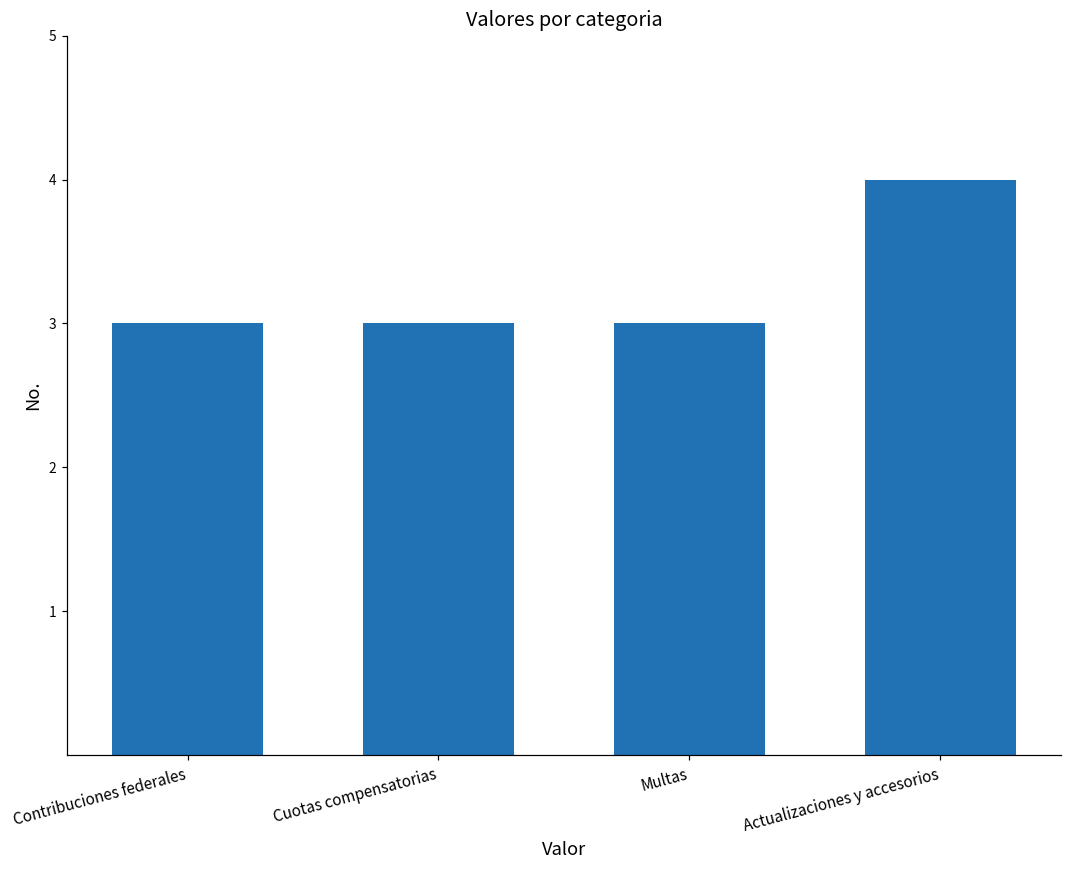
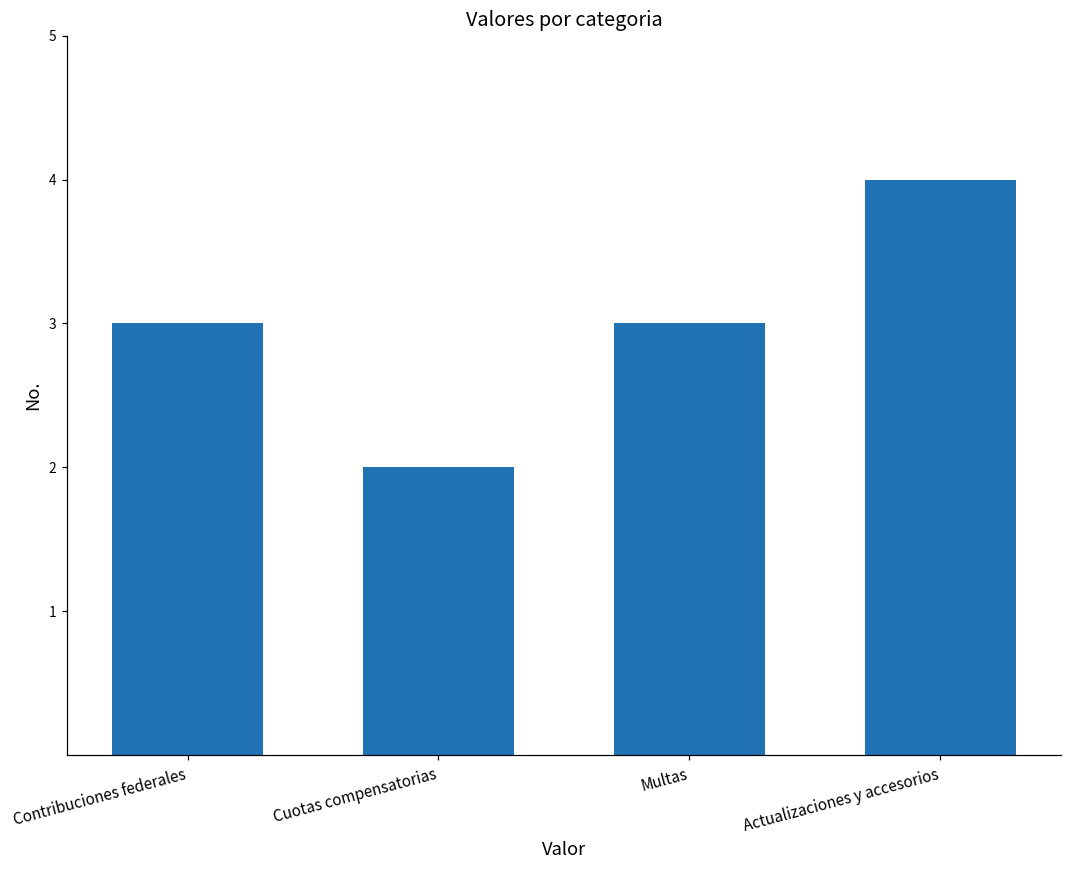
Cuotas compensatorias: 3 -> 2
